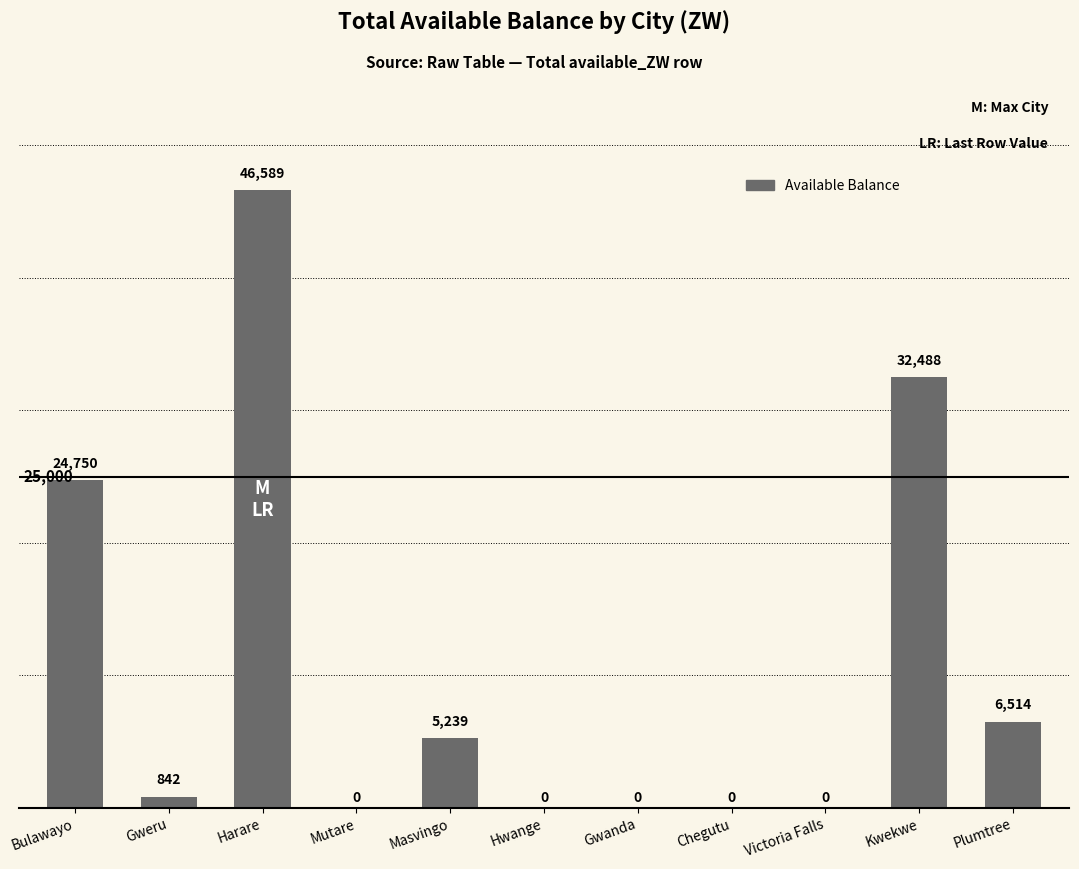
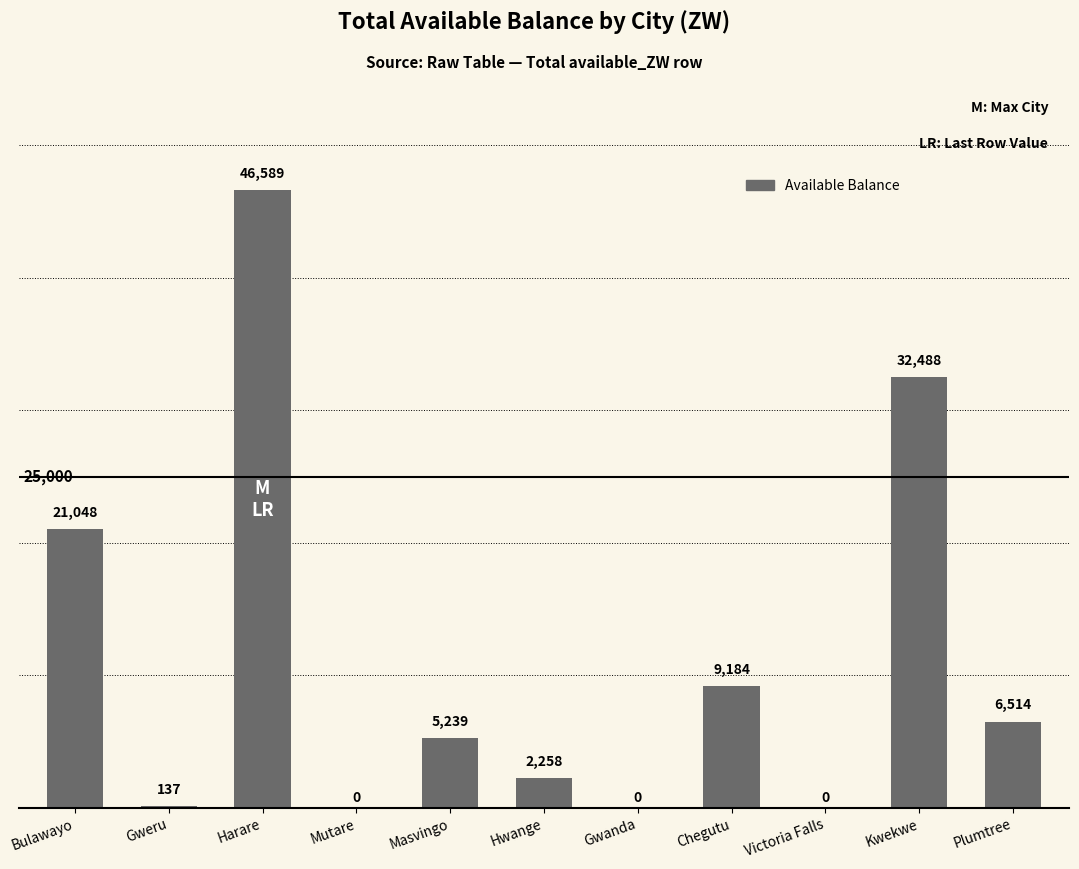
Bulawayo: 24,750 -> 21,048
Gweru: 842 -> 137
Hwange: 0 -> 2,258
Chegutu: 0 -> 9,184
